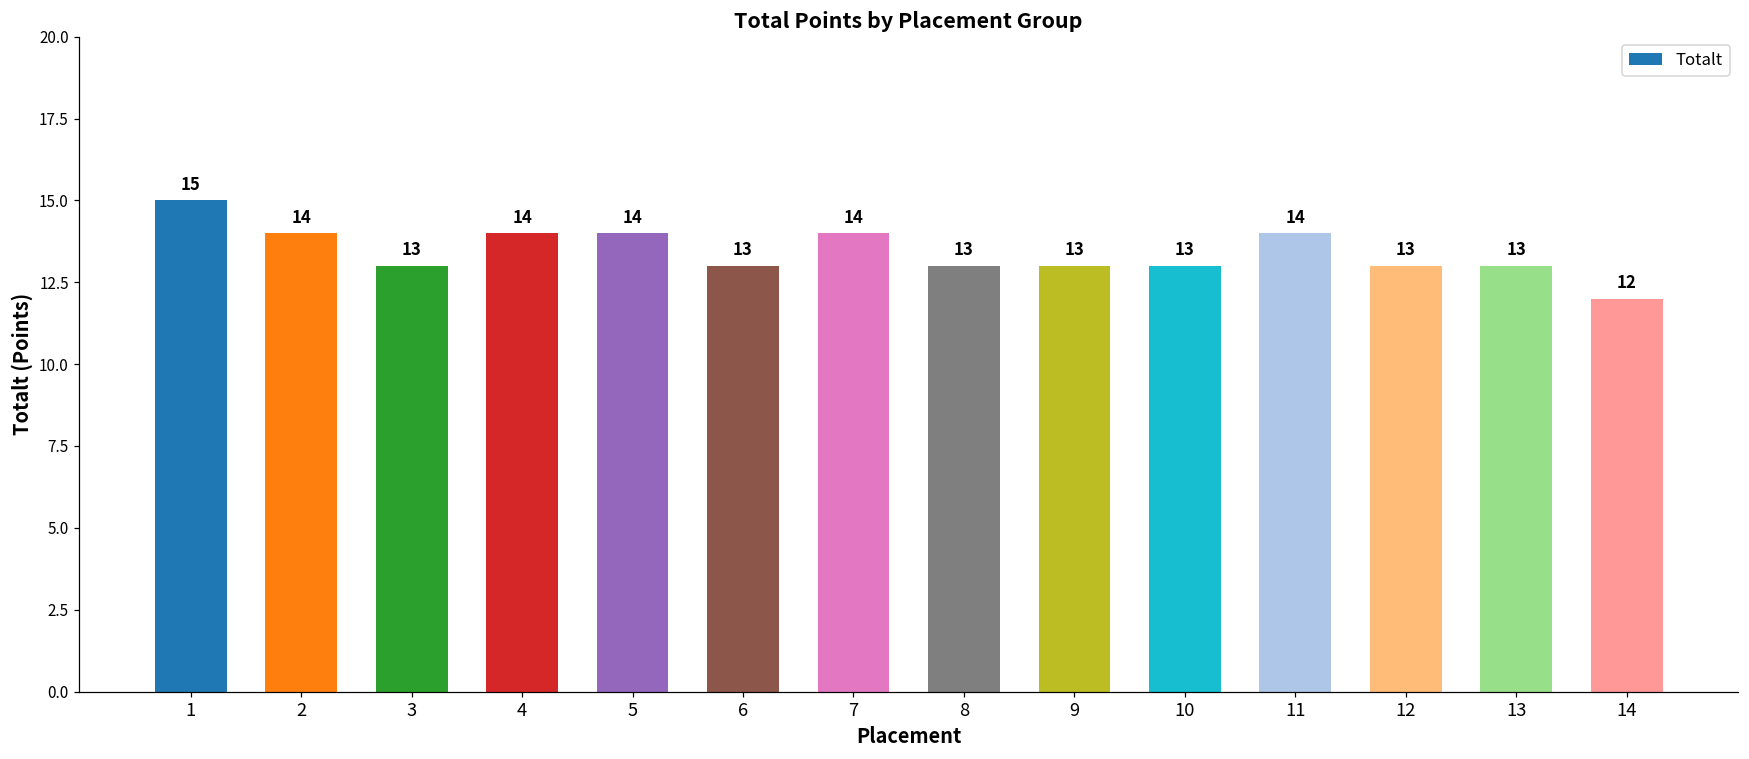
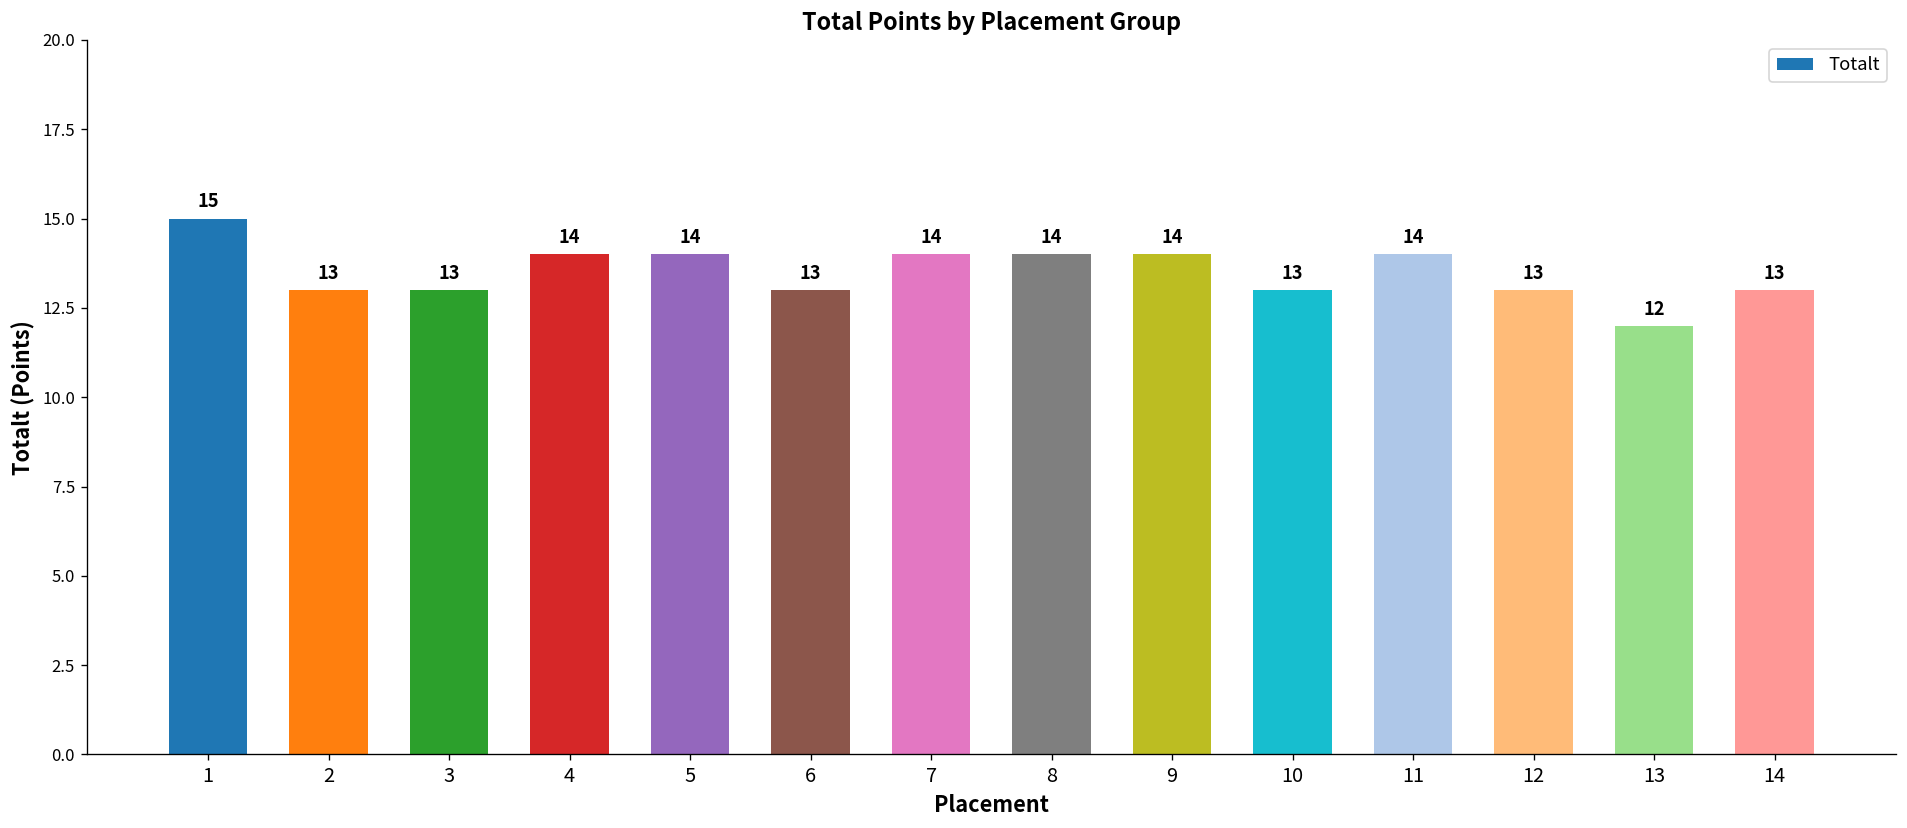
2: 14 -> 13
8: 13 -> 14
9: 13 -> 14
13: 13 -> 12
14: 12 -> 13
